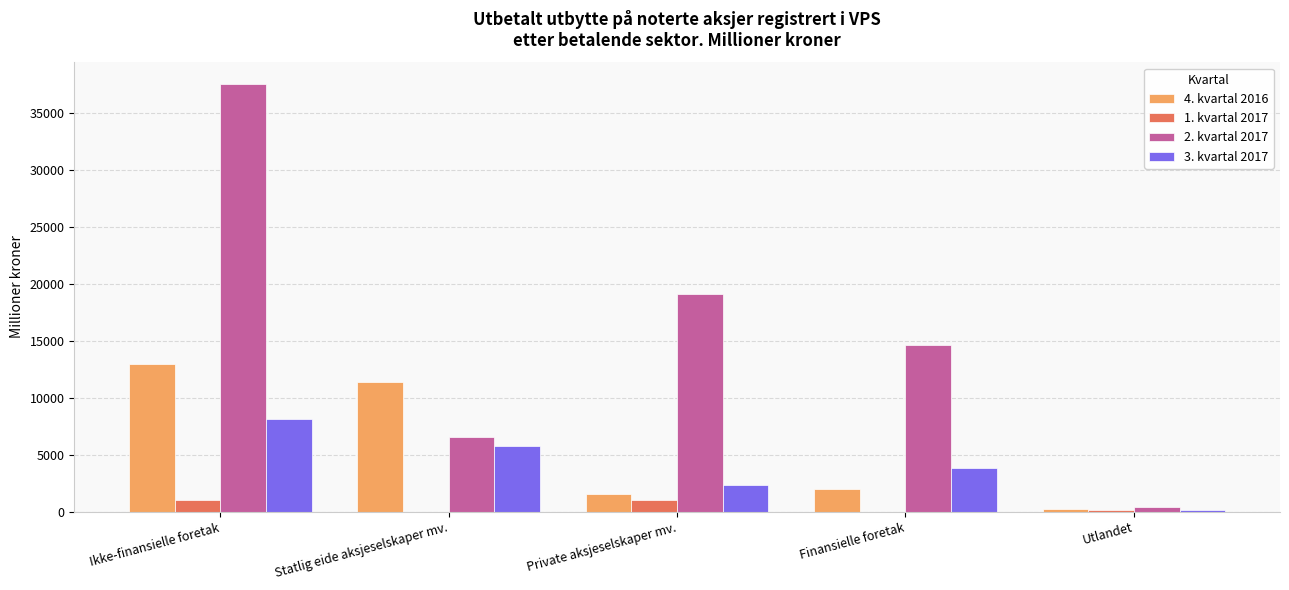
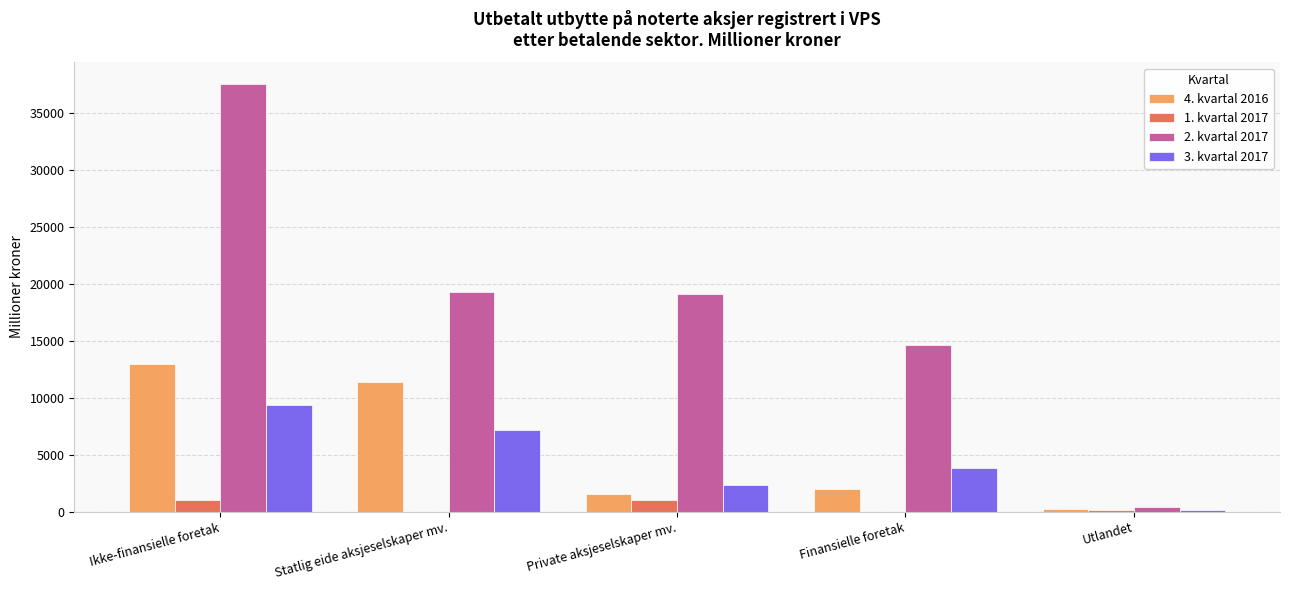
3. kvartal 2017, Ikke-finansielle foretak: 8100 -> 9300
2. kvartal 2017, Statlig eide aksjeselskaper mv.: 6600 -> 19300
3. kvartal 2017, Statlig eide aksjeselskaper mv.: 5700 -> 7100
